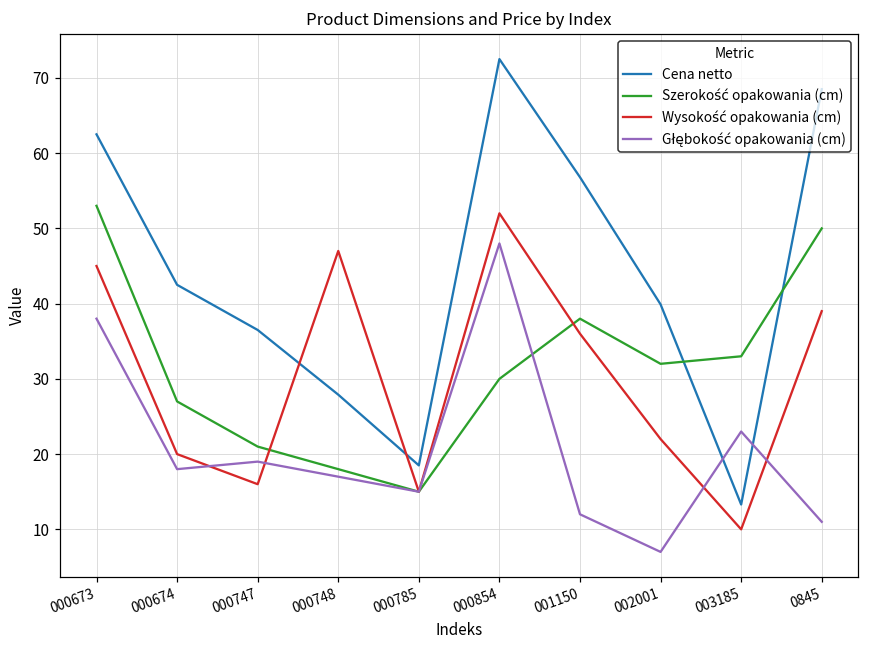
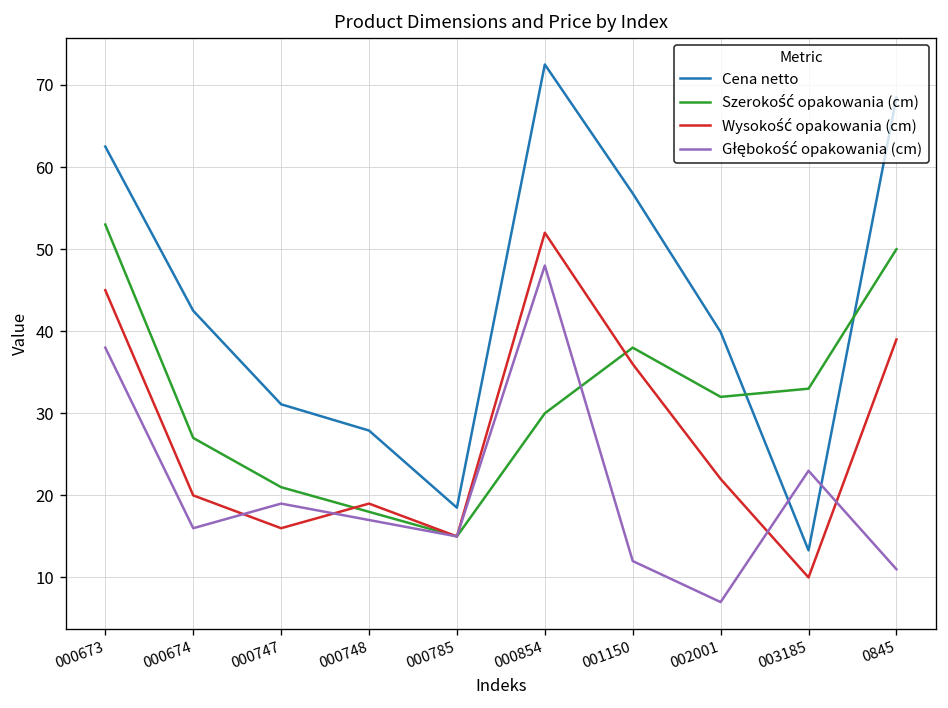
Głębokość opakowania (cm), 000674: 18 -> 16
Cena netto, 000747: 37 -> 31
Wysokość opakowania (cm), 000748: 47 -> 19
